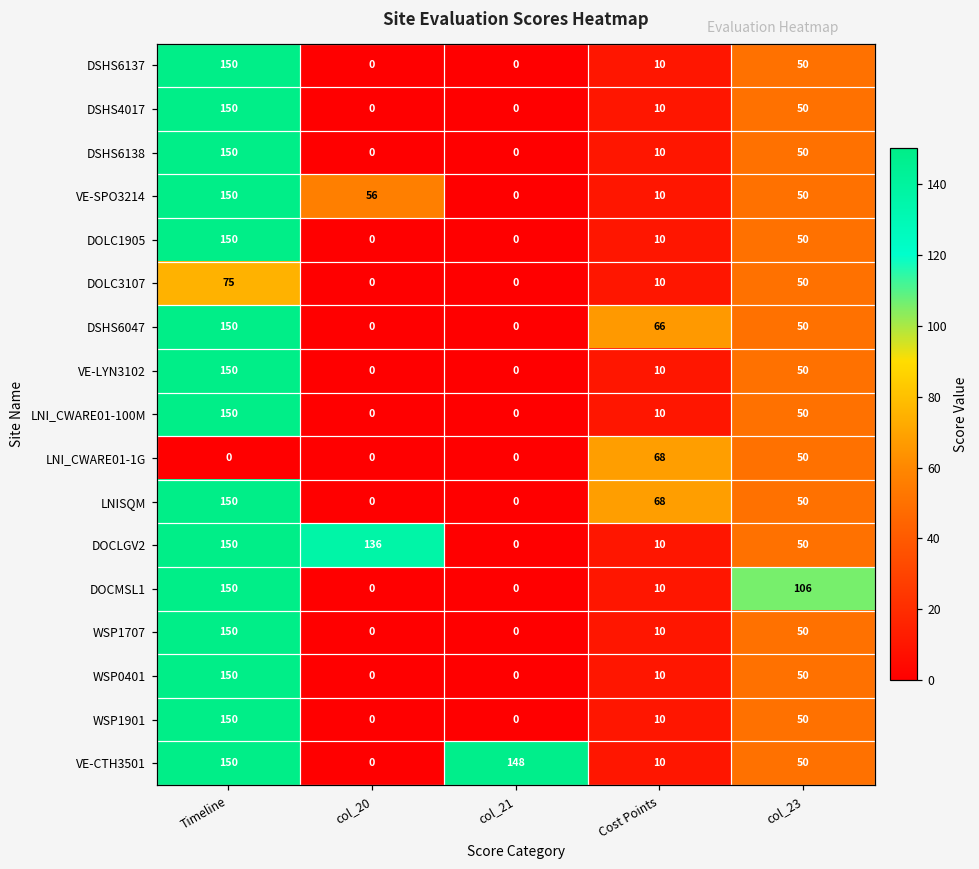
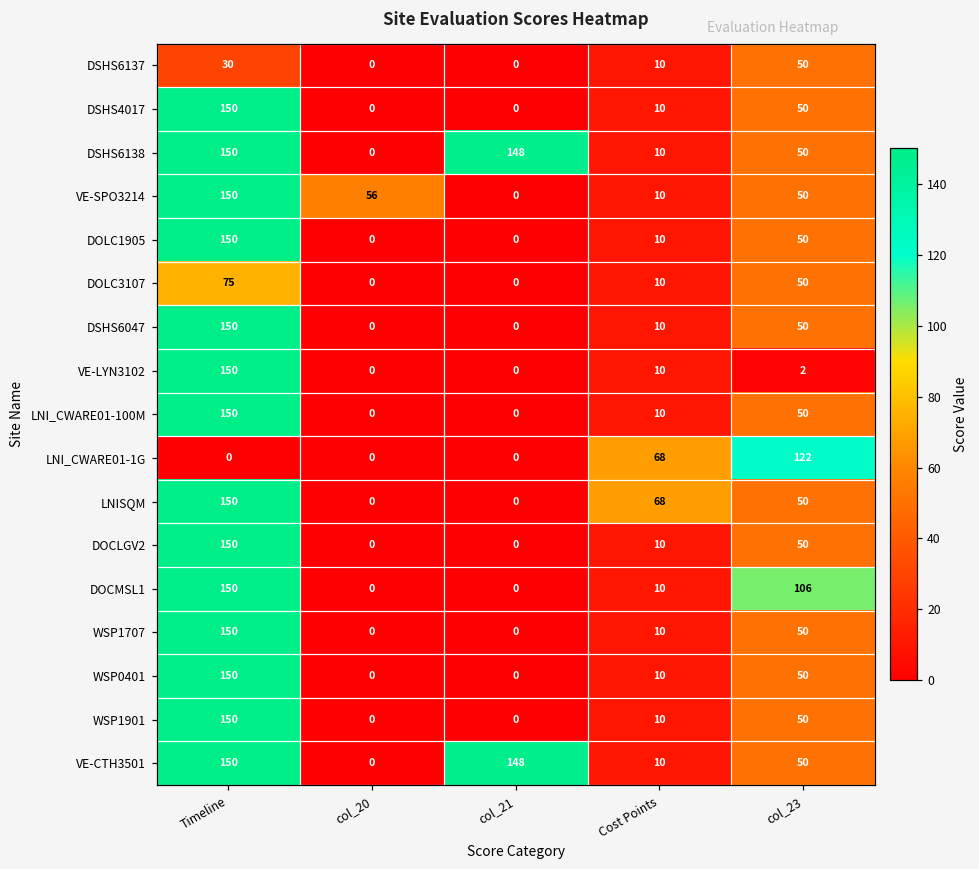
DSHS6137, Timeline: 150 -> 30
DSHS6138, col_21: 0 -> 148
DSHS6047, Cost Points: 66 -> 10
VE-LYN3102, col_23: 50 -> 2
LNI_CWARE01-1G, col_23: 50 -> 122
DOCLGV2, col_20: 136 -> 0
